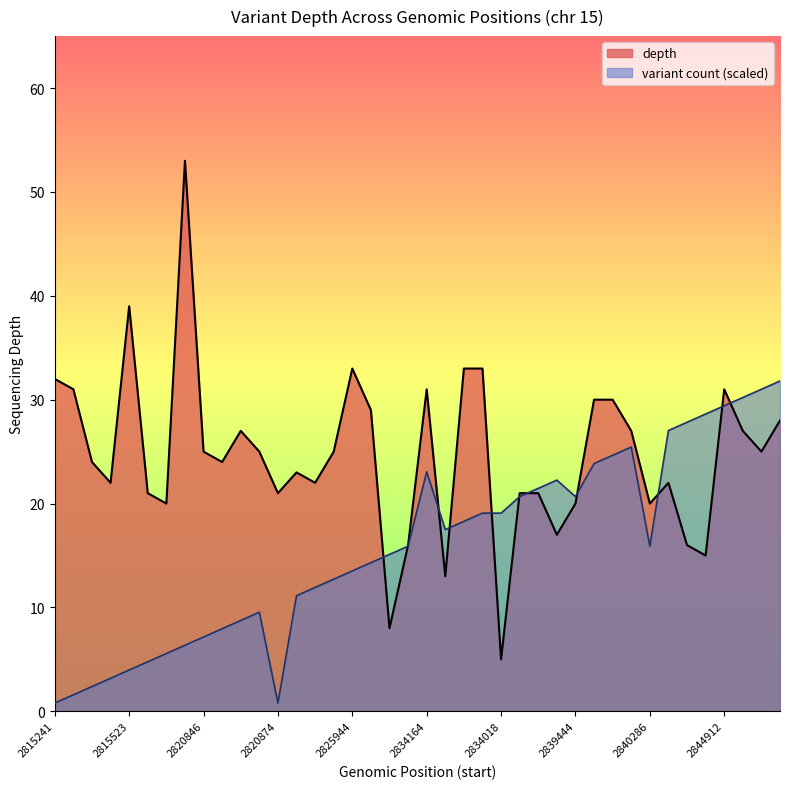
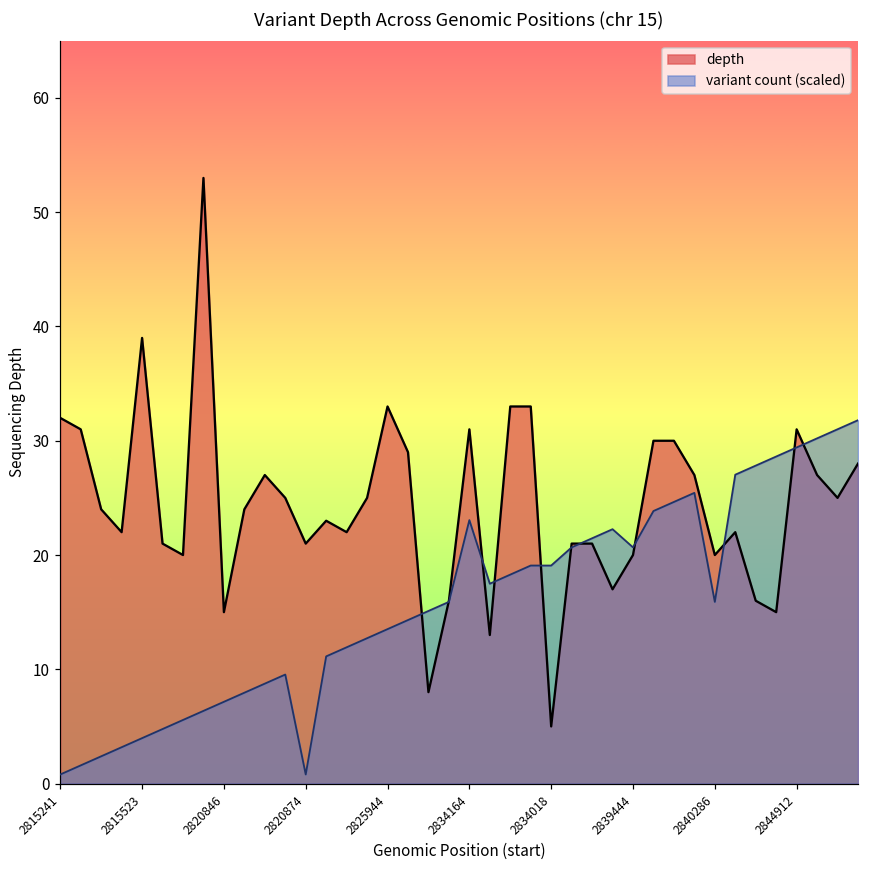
depth, 2820846: 25 -> 15
